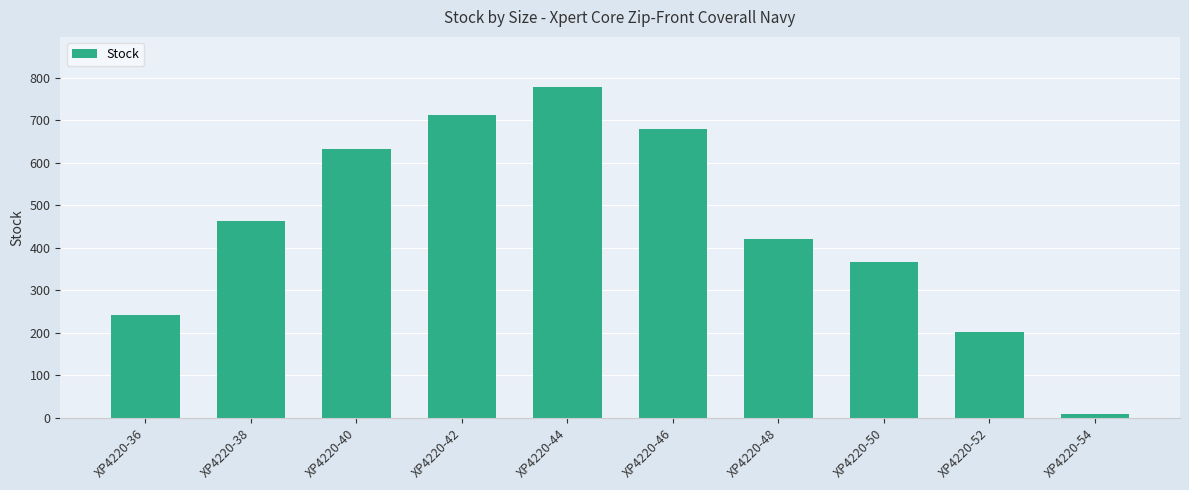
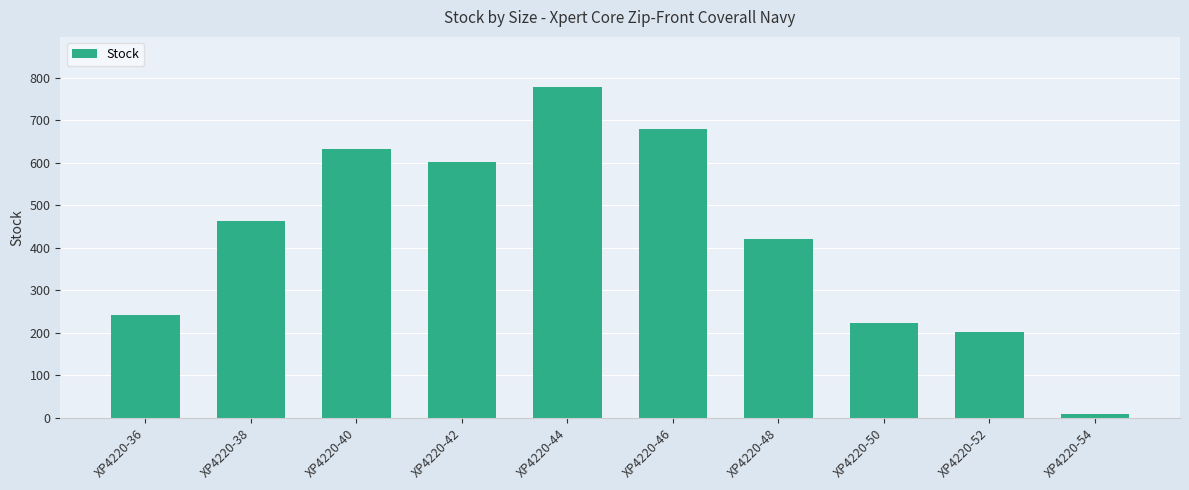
XP4220-42: 710 -> 600
XP4220-50: 370 -> 220
